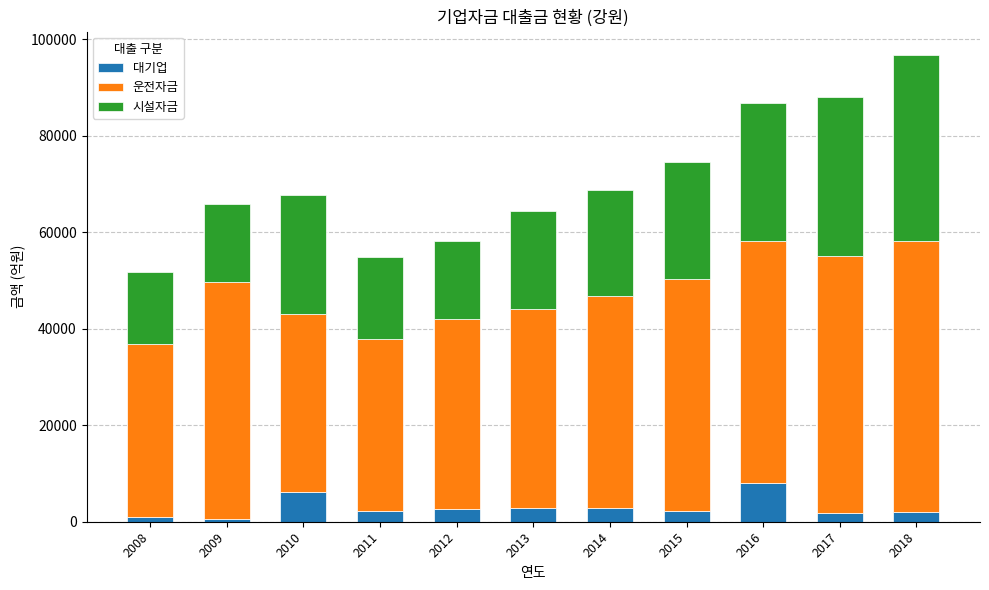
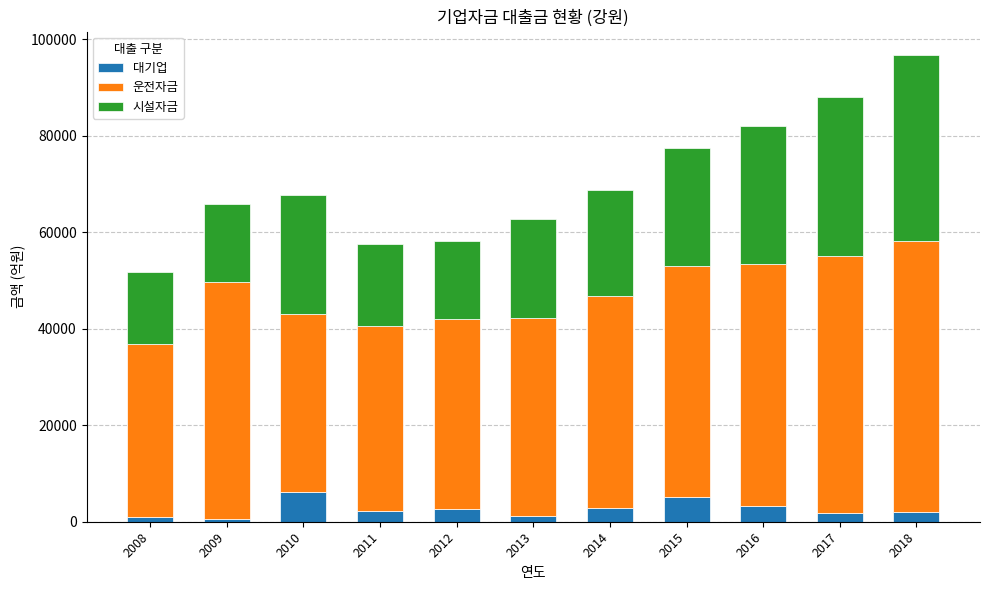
운전자금, 2011: 36000 -> 38000
대기업, 2013: 3000 -> 1000
대기업, 2015: 2000 -> 5000
대기업, 2016: 8000 -> 3000
